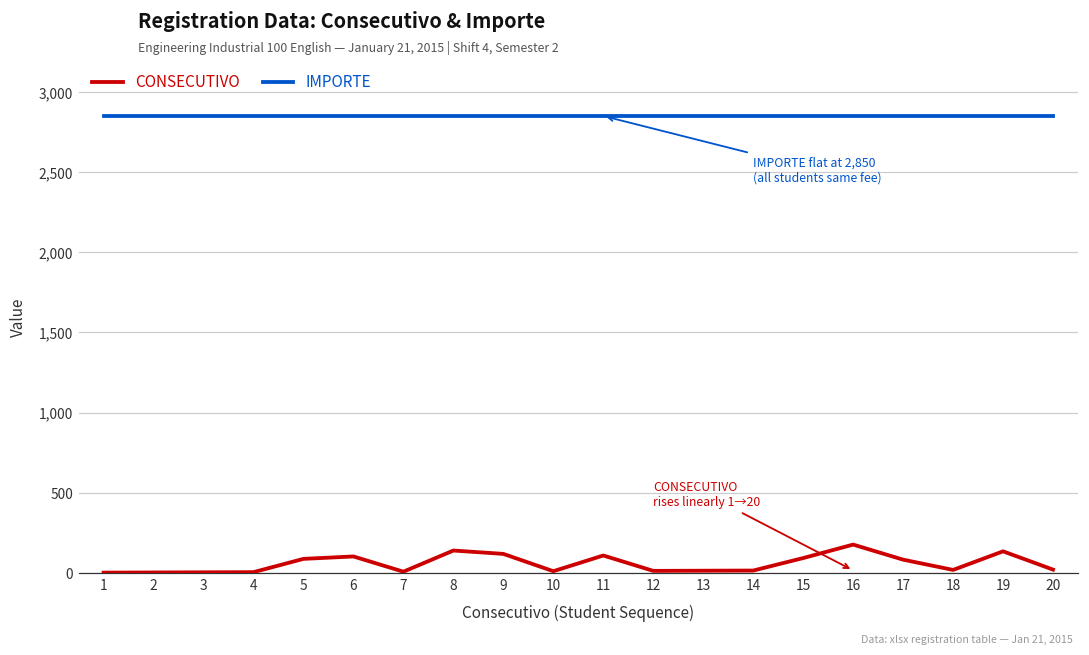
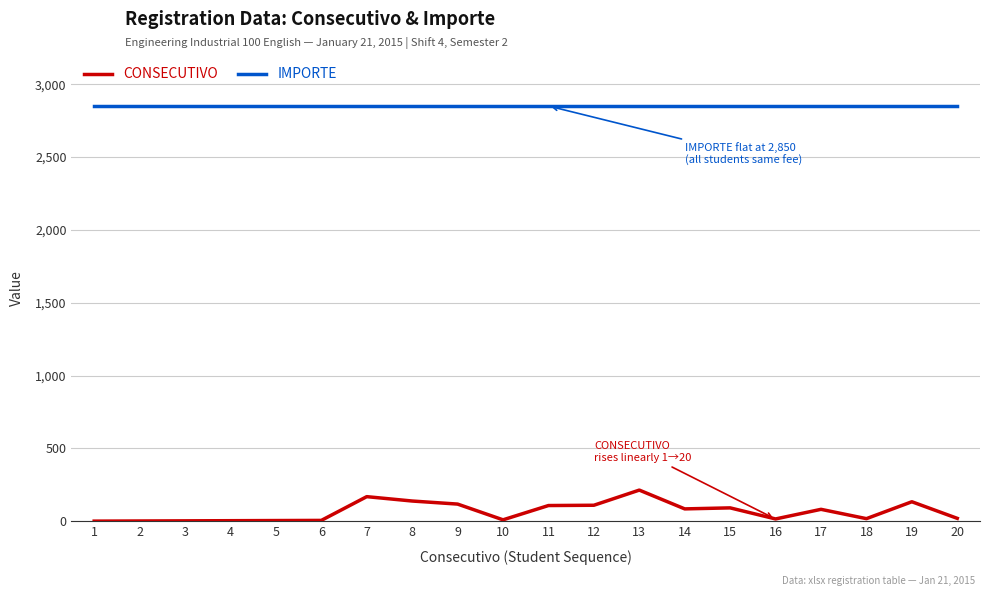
CONSECUTIVO, 5: 90 -> 10
CONSECUTIVO, 6: 100 -> 10
CONSECUTIVO, 7: 10 -> 170
CONSECUTIVO, 12: 10 -> 110
CONSECUTIVO, 13: 10 -> 210
CONSECUTIVO, 14: 10 -> 90
CONSECUTIVO, 16: 180 -> 20
